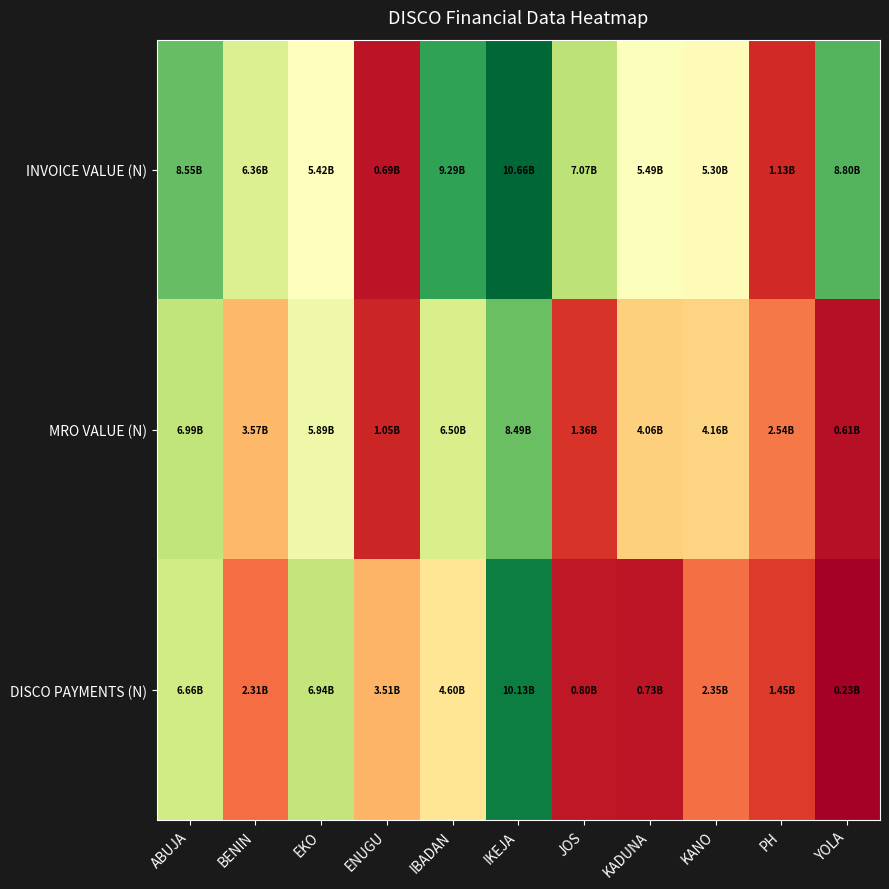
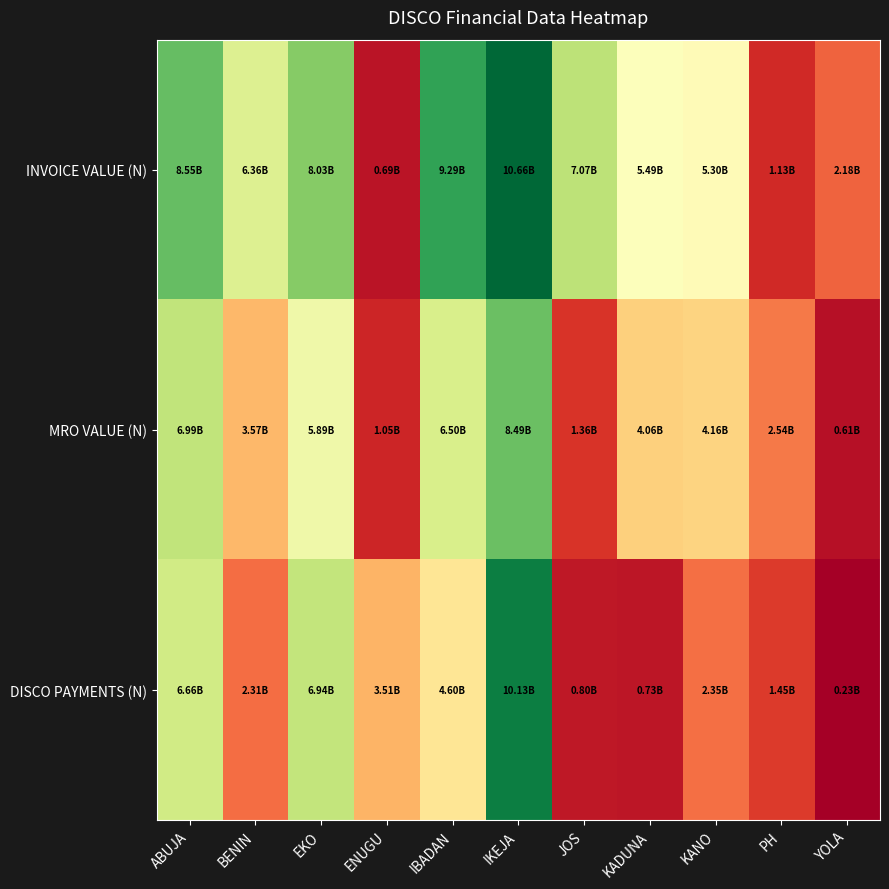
INVOICE VALUE (N), EKO: 5.42B -> 8.03B
INVOICE VALUE (N), YOLA: 8.80B -> 2.18B
